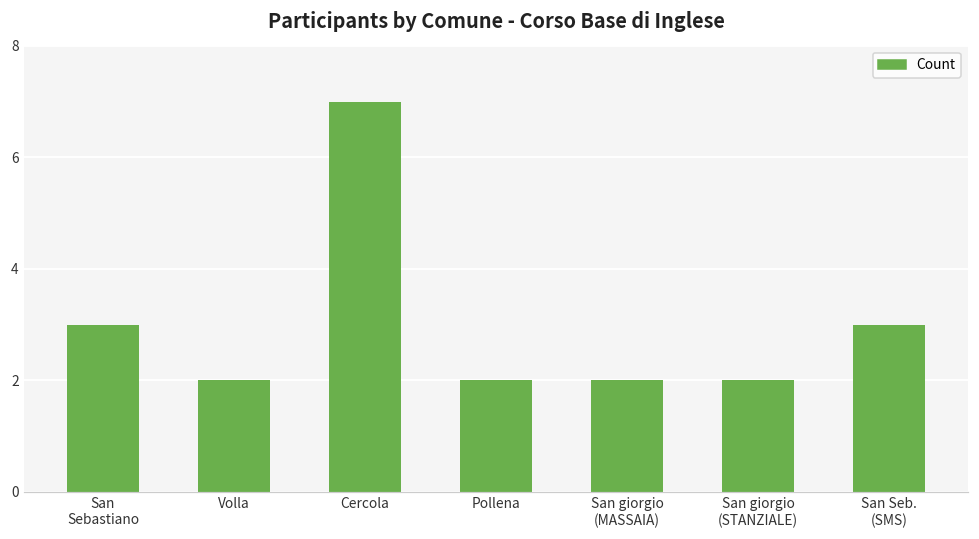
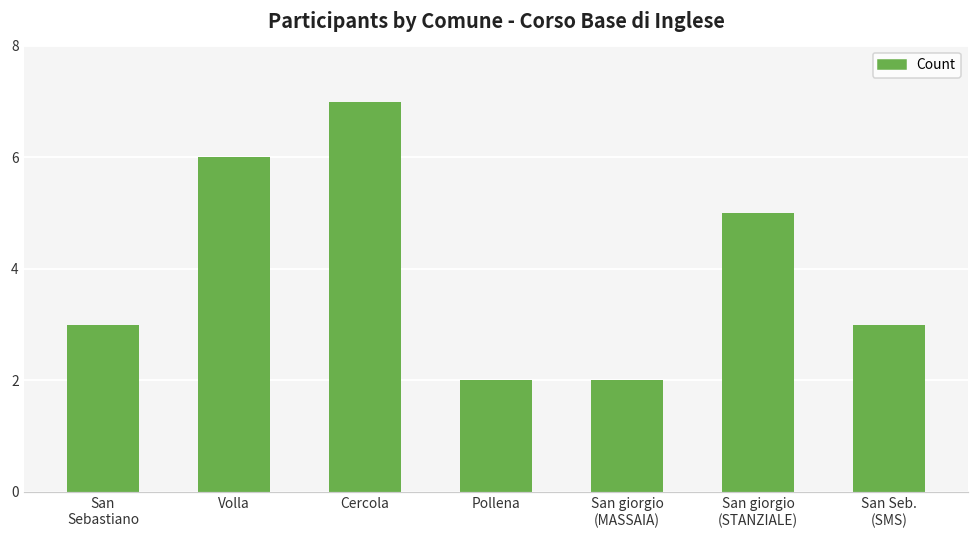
Volla: 2 -> 6
San giorgio (STANZIALE): 2 -> 5
